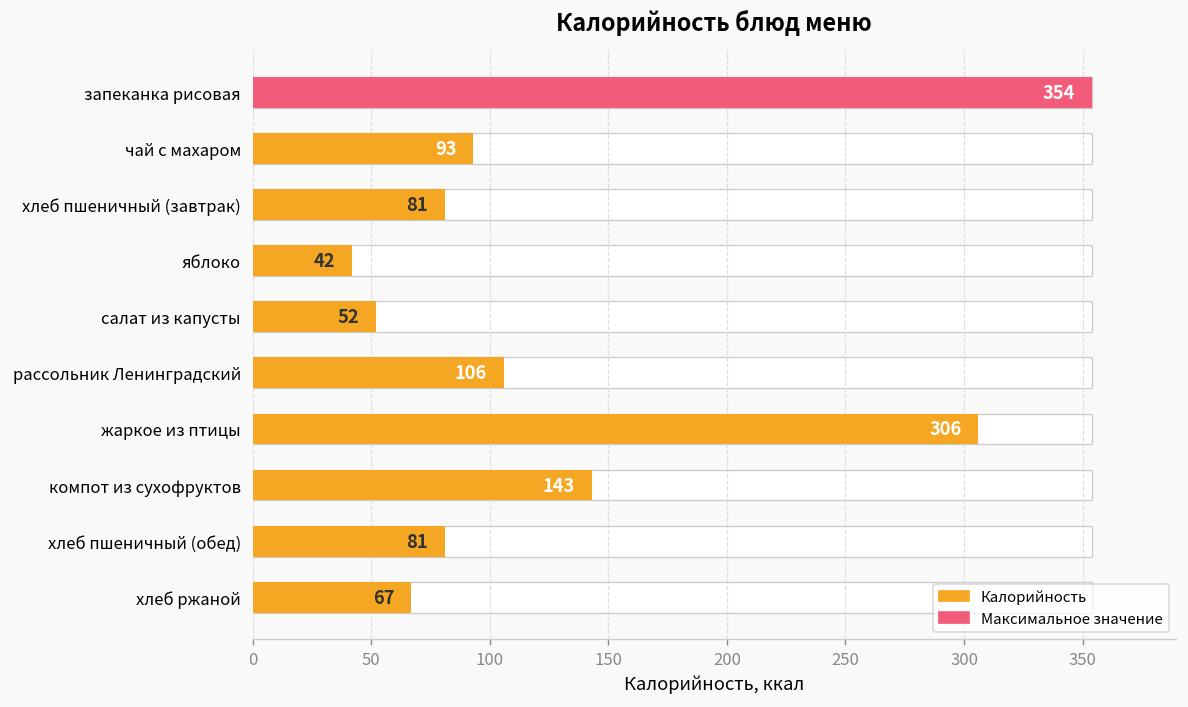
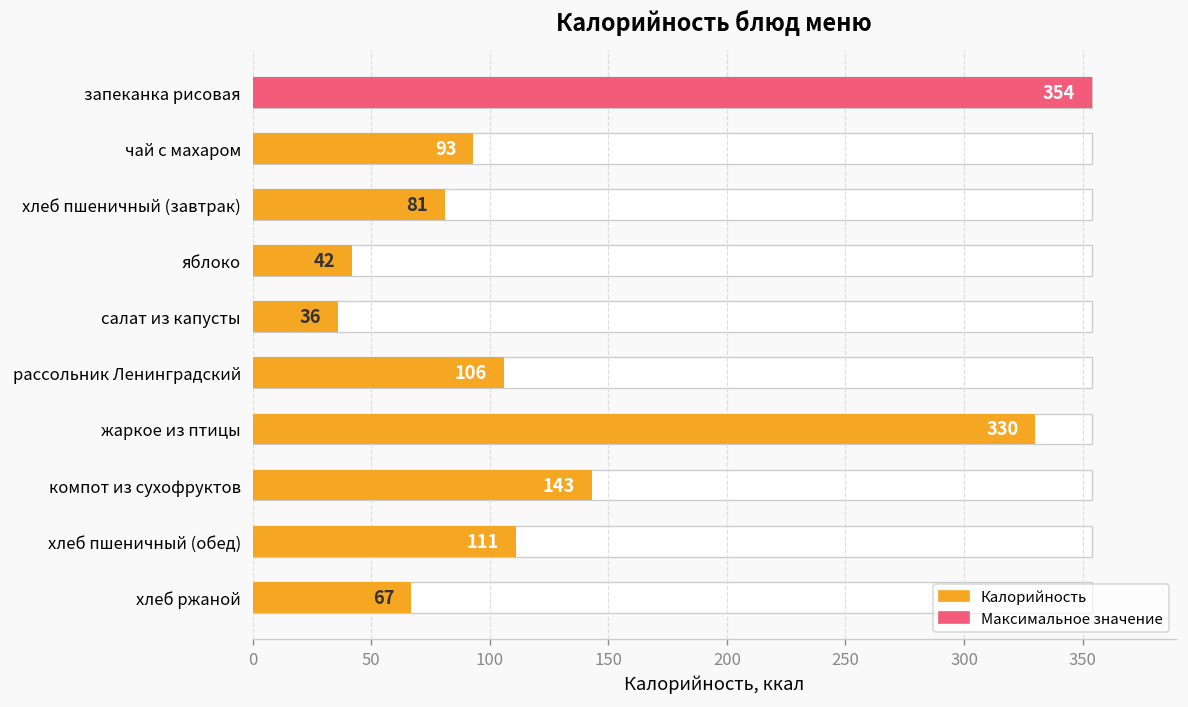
Калорийность, салат из капусты: 52 -> 36
Калорийность, жаркое из птицы: 306 -> 330
Калорийность, хлеб пшеничный (обед): 81 -> 111
